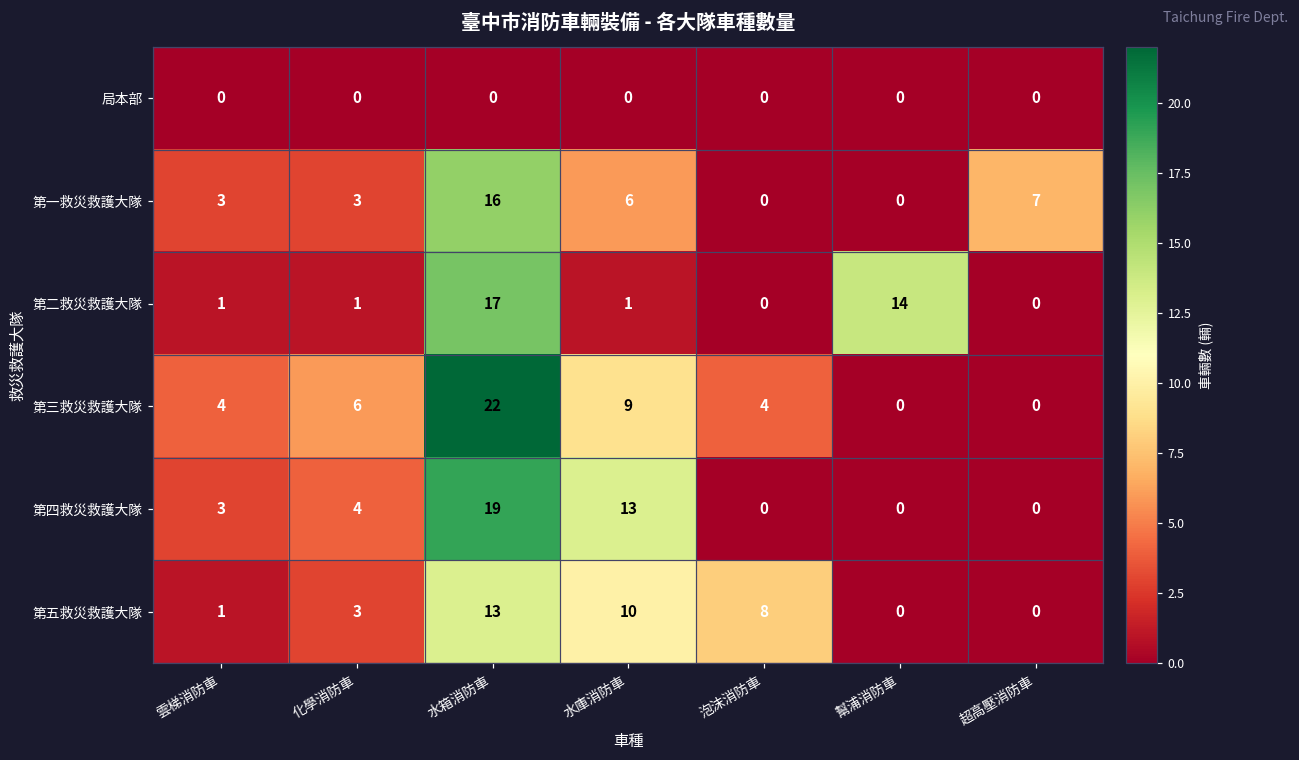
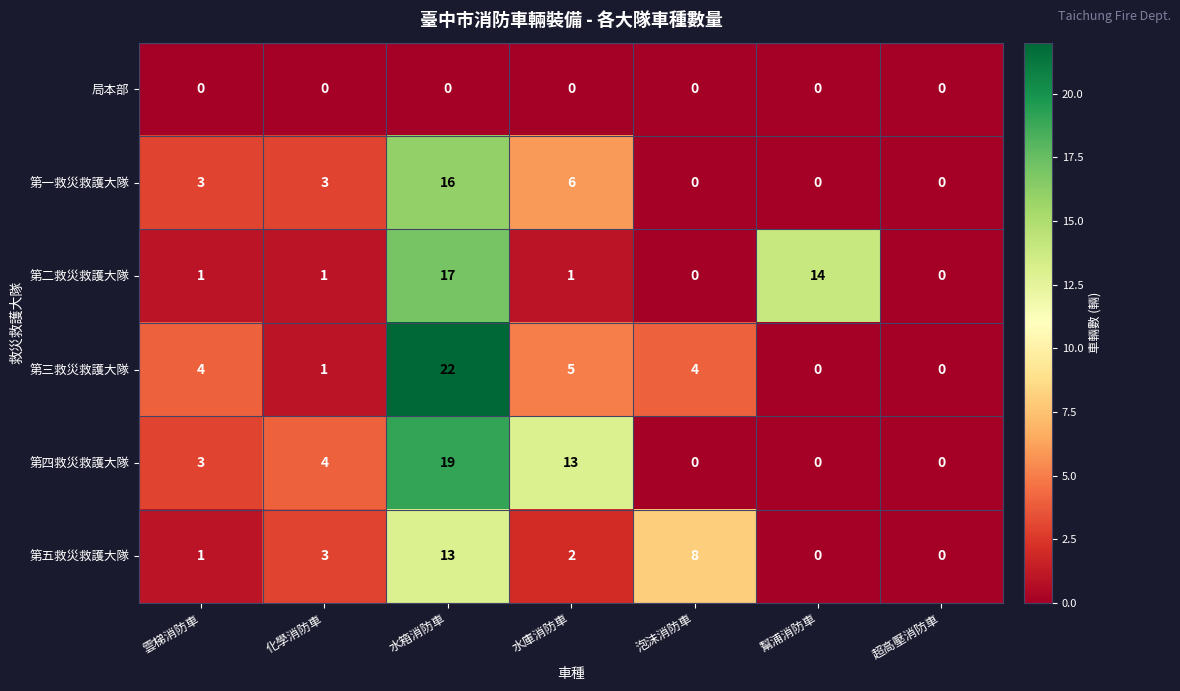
第一救災救護大隊, 超高壓消防車: 7 -> 0
第三救災救護大隊, 化學消防車: 6 -> 1
第三救災救護大隊, 水庫消防車: 9 -> 5
第五救災救護大隊, 水庫消防車: 10 -> 2
